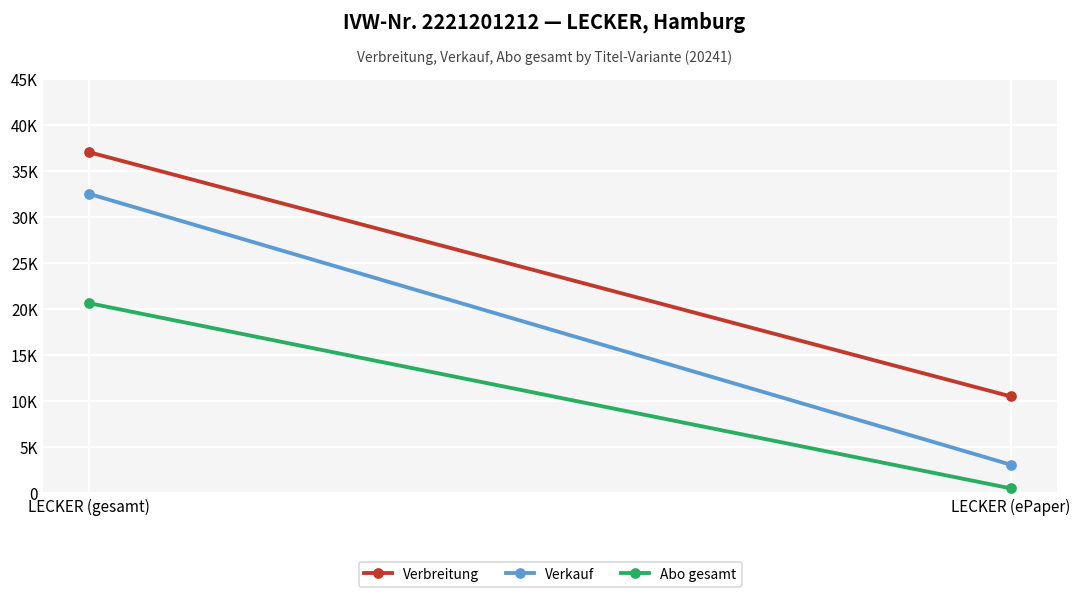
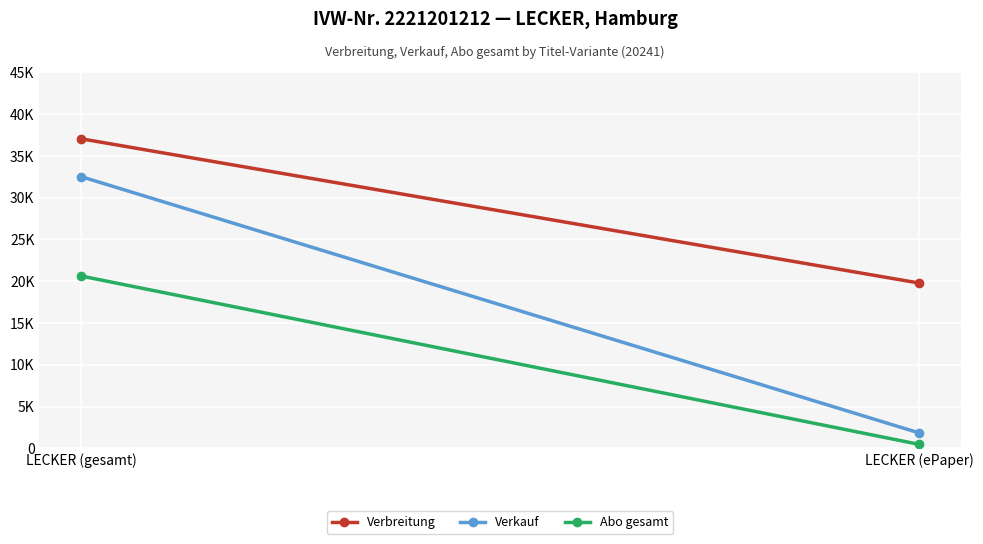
Verbreitung, LECKER (ePaper): 10000 -> 20000
Verkauf, LECKER (ePaper): 3000 -> 2000
